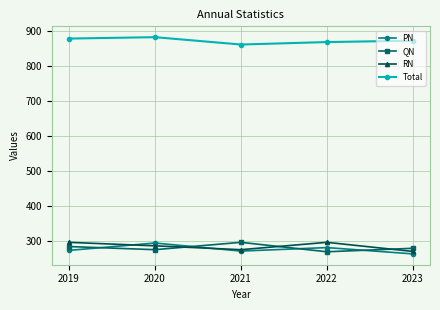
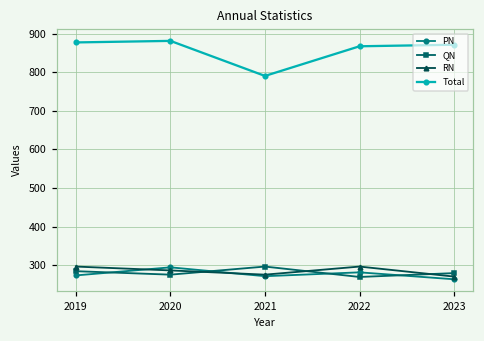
Total, 2021: 860 -> 790
